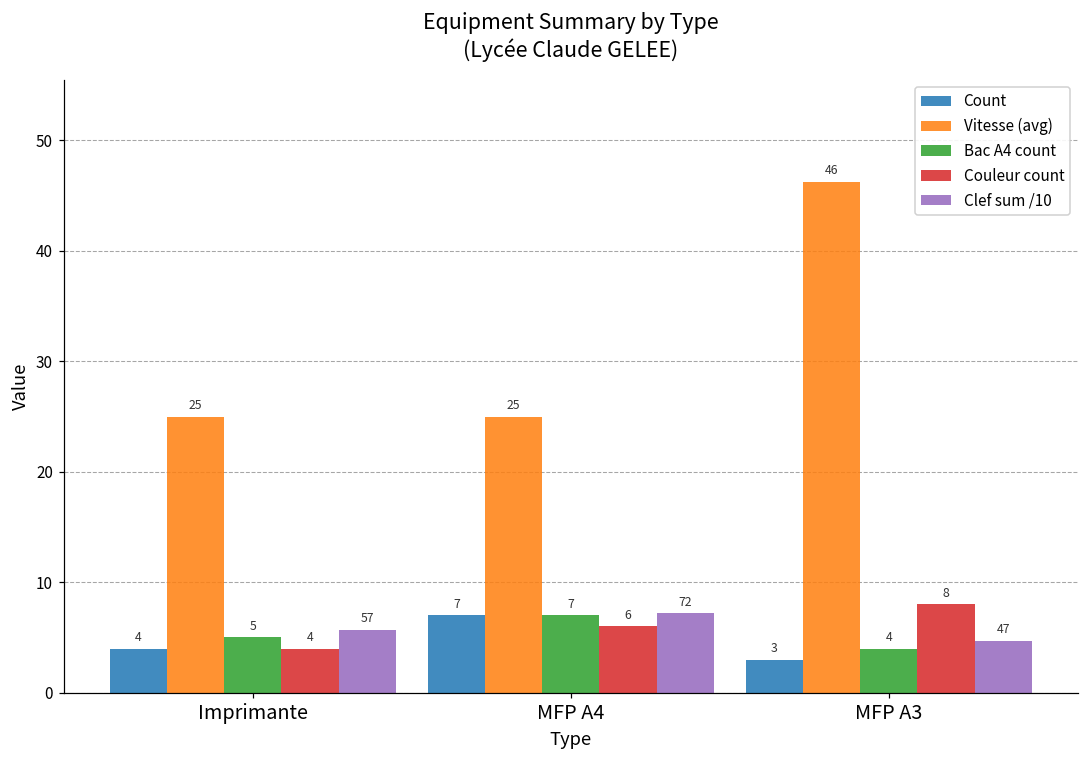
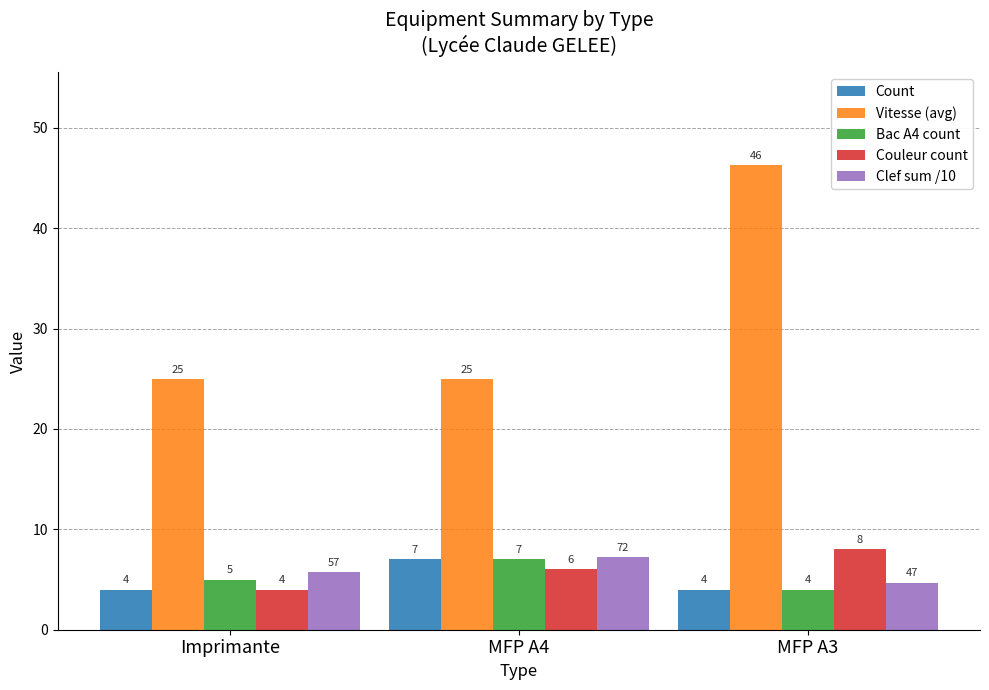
Count, MFP A3: 3 -> 4
